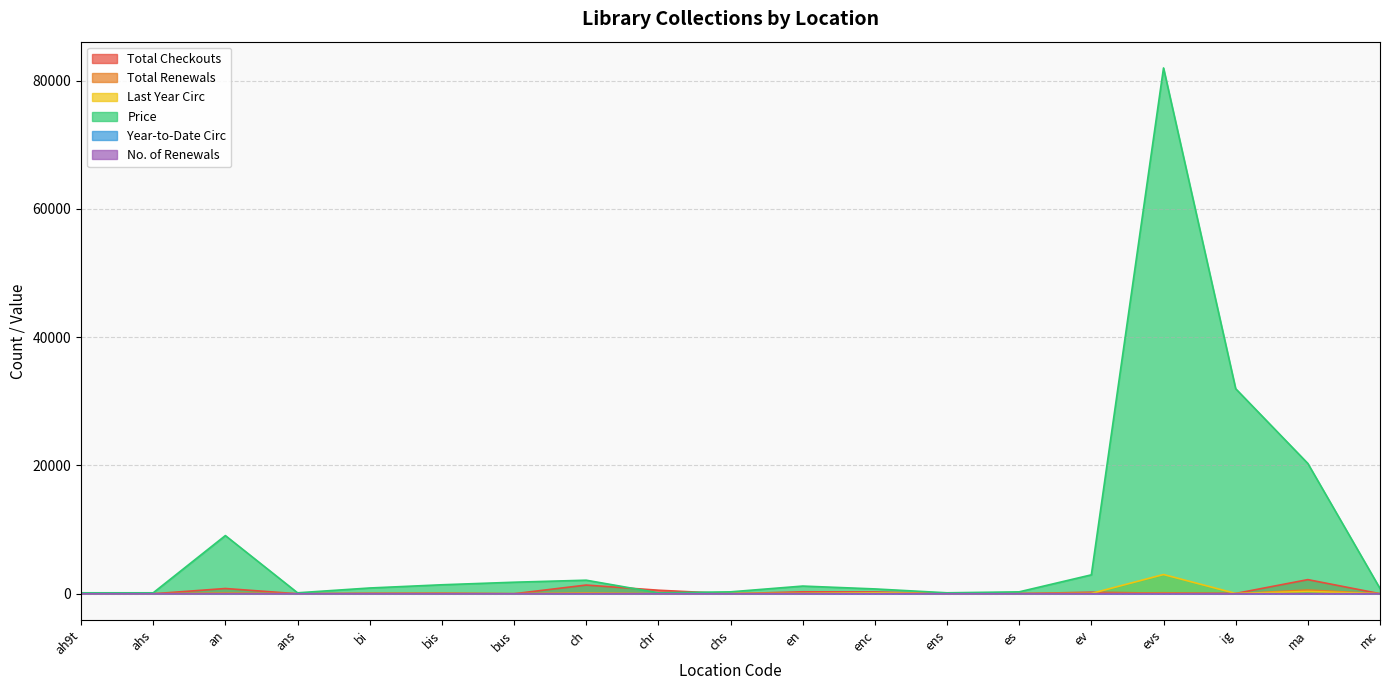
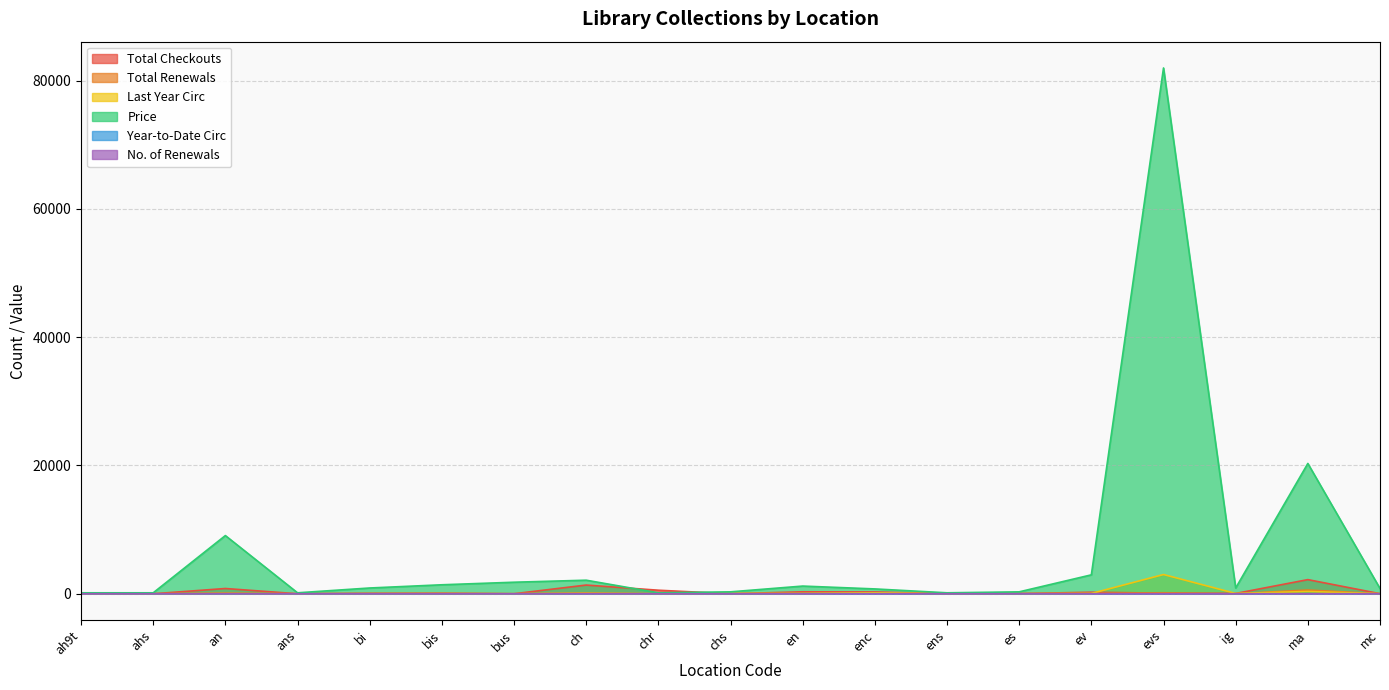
Price, ig: 32000 -> 1000
